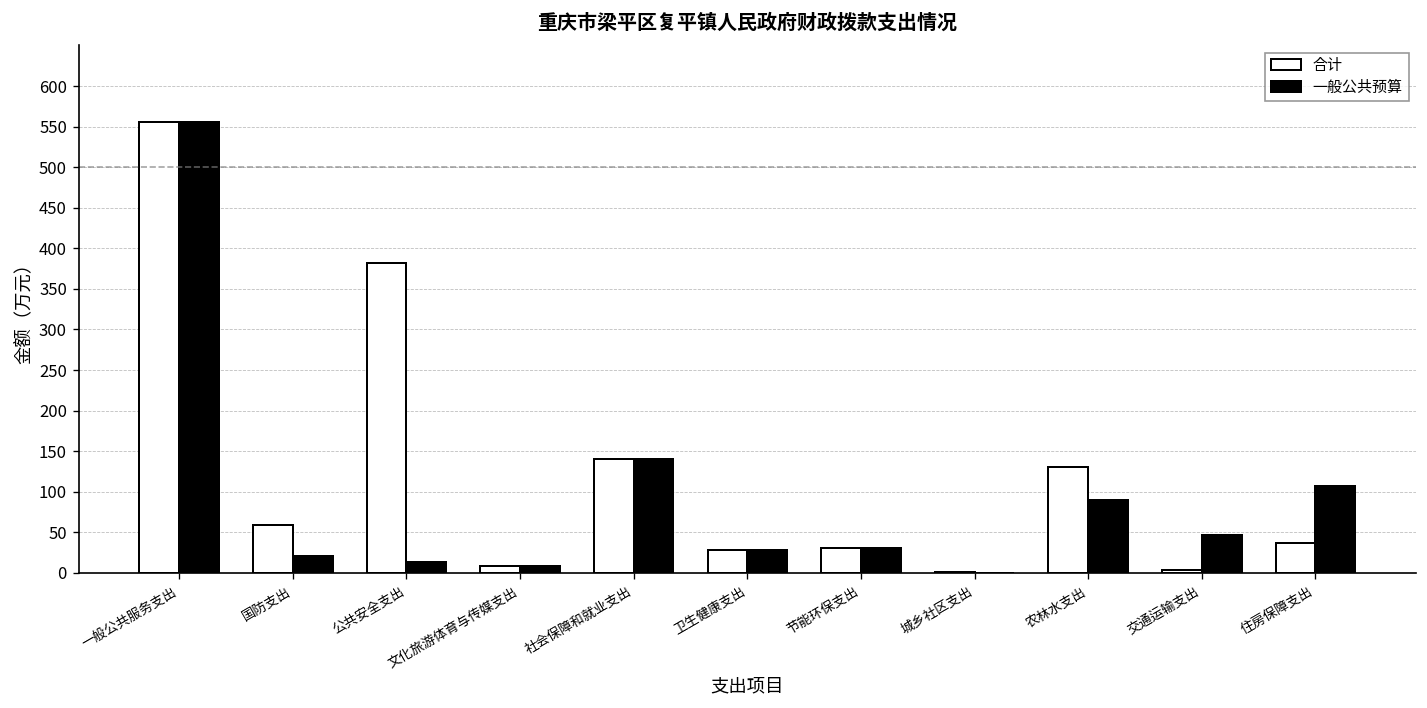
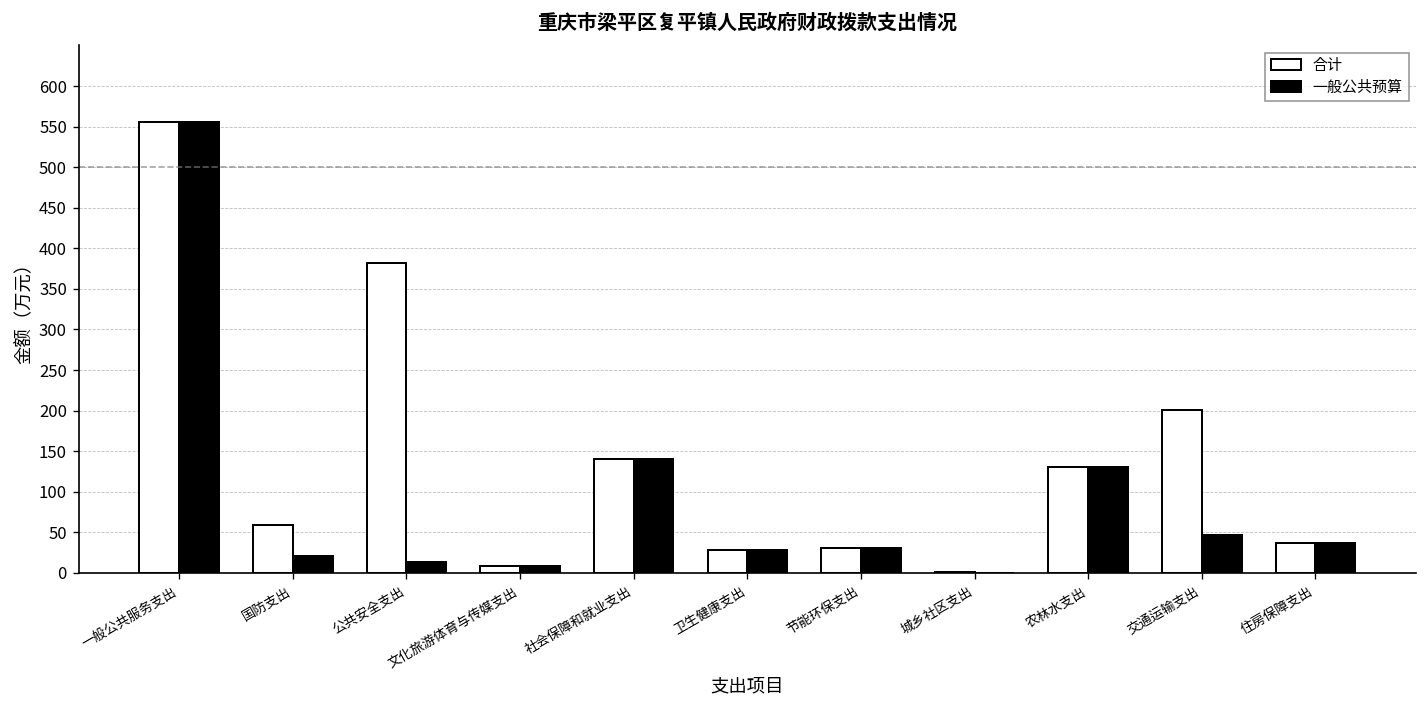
一般公共预算, 农林水支出: 90 -> 130
合计, 交通运输支出: 0 -> 200
一般公共预算, 住房保障支出: 110 -> 40
